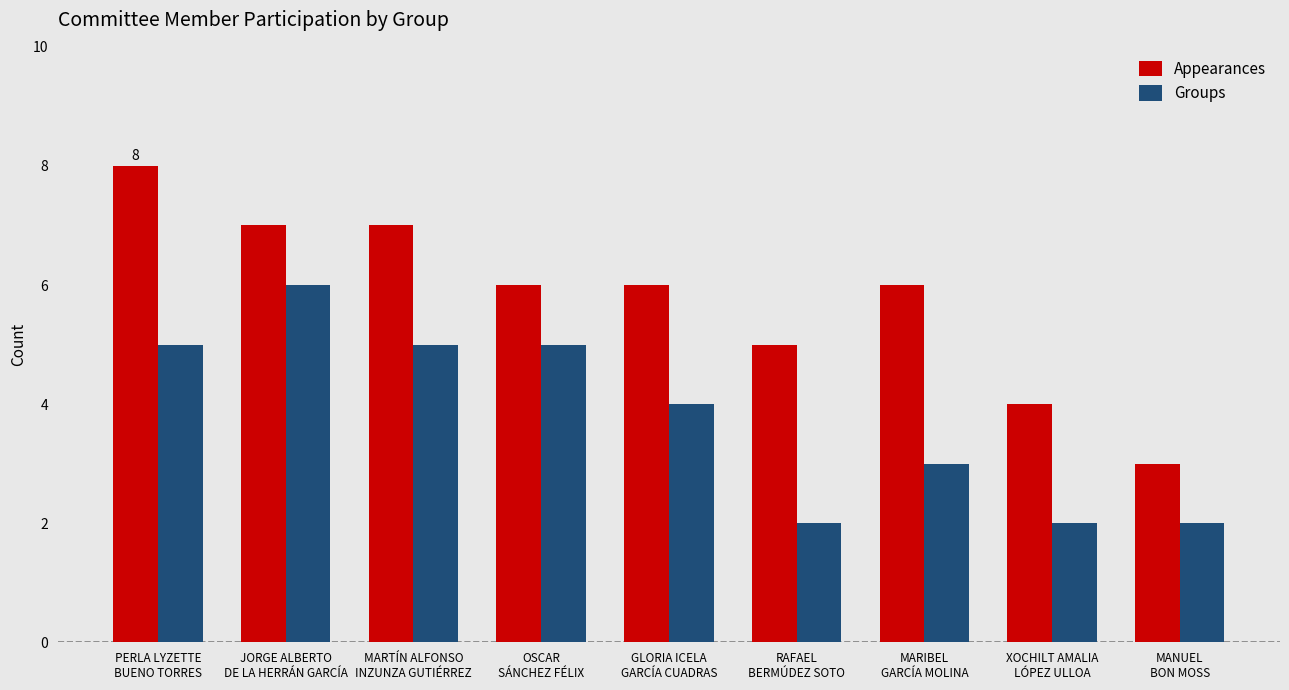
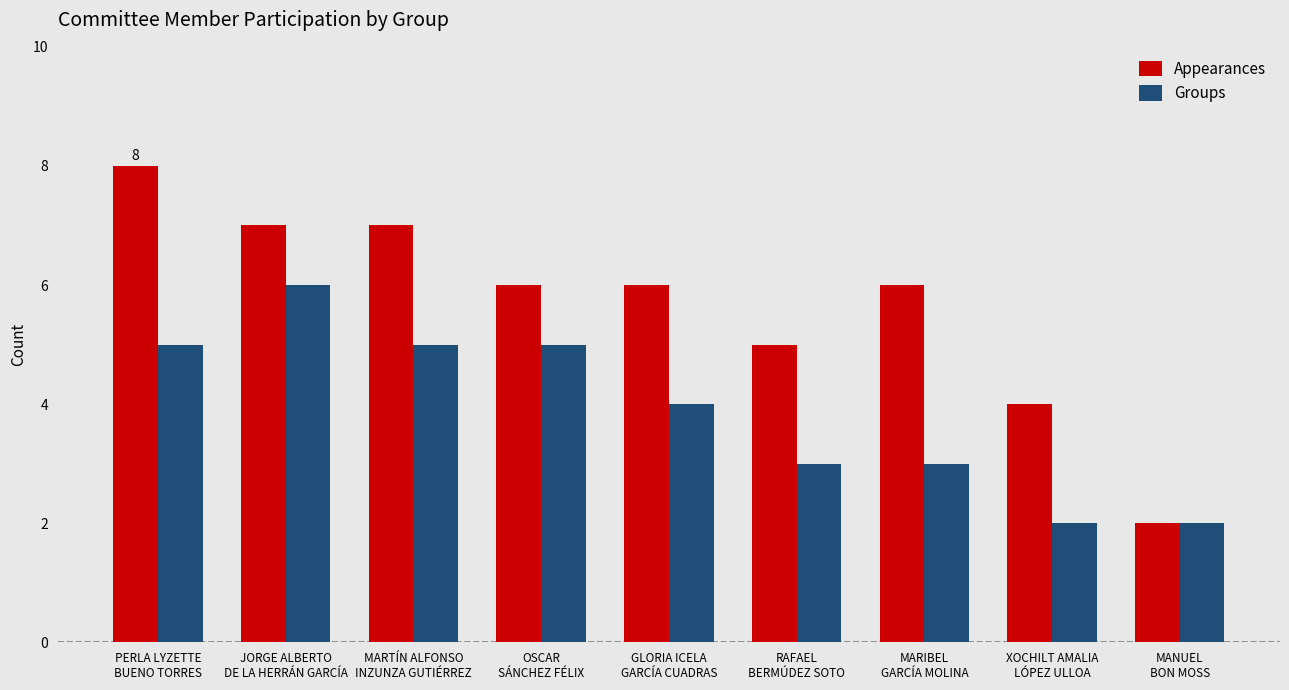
Groups, RAFAEL BERMÚDEZ SOTO: 2 -> 3
Appearances, MANUEL BON MOSS: 3 -> 2
